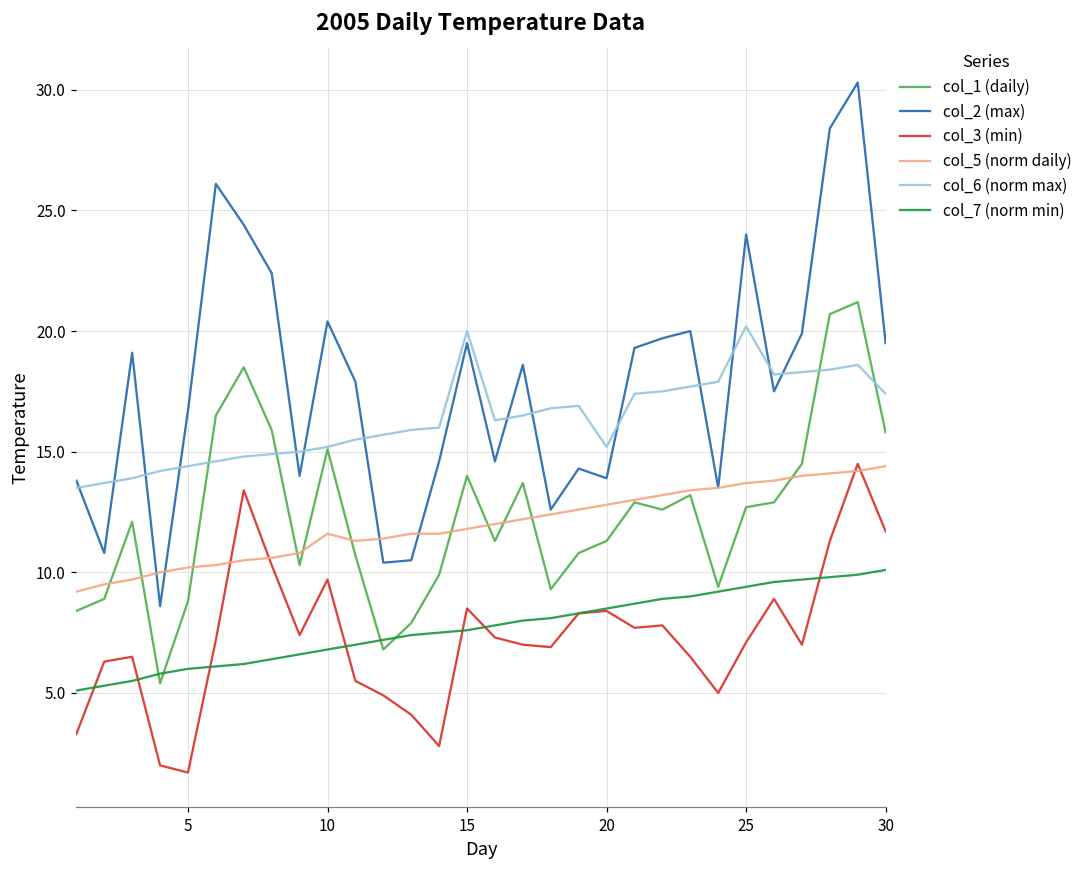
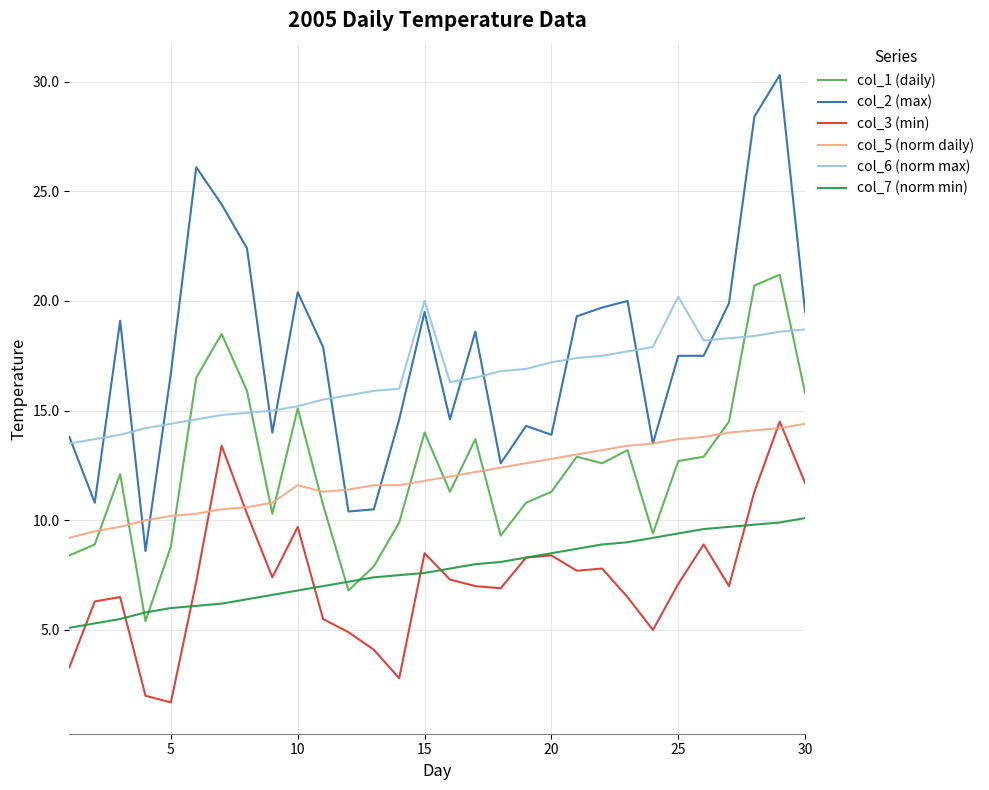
col_6 (norm max), 20: 15.2 -> 17.2
col_2 (max), 25: 24.0 -> 17.5
col_6 (norm max), 30: 17.4 -> 18.7
